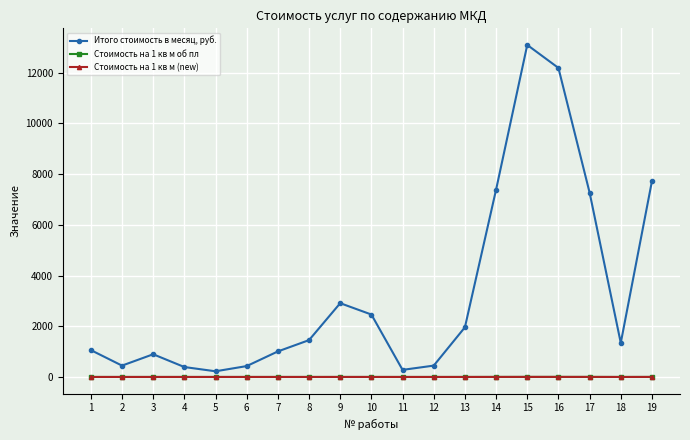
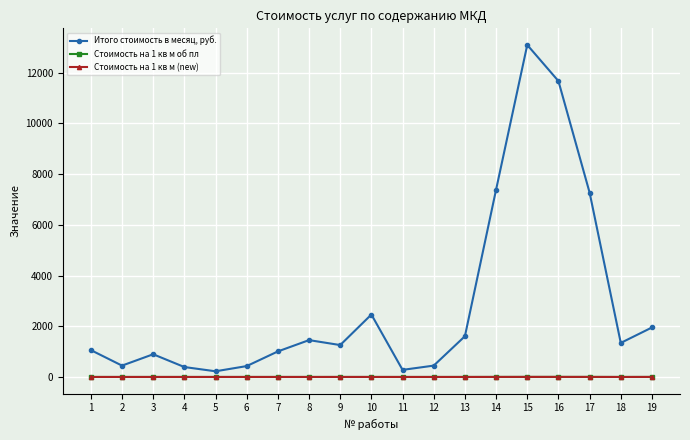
Итого стоимость в месяц, руб., 9: 2900 -> 1300
Итого стоимость в месяц, руб., 13: 2000 -> 1600
Итого стоимость в месяц, руб., 16: 12200 -> 11700
Итого стоимость в месяц, руб., 19: 7700 -> 2000
